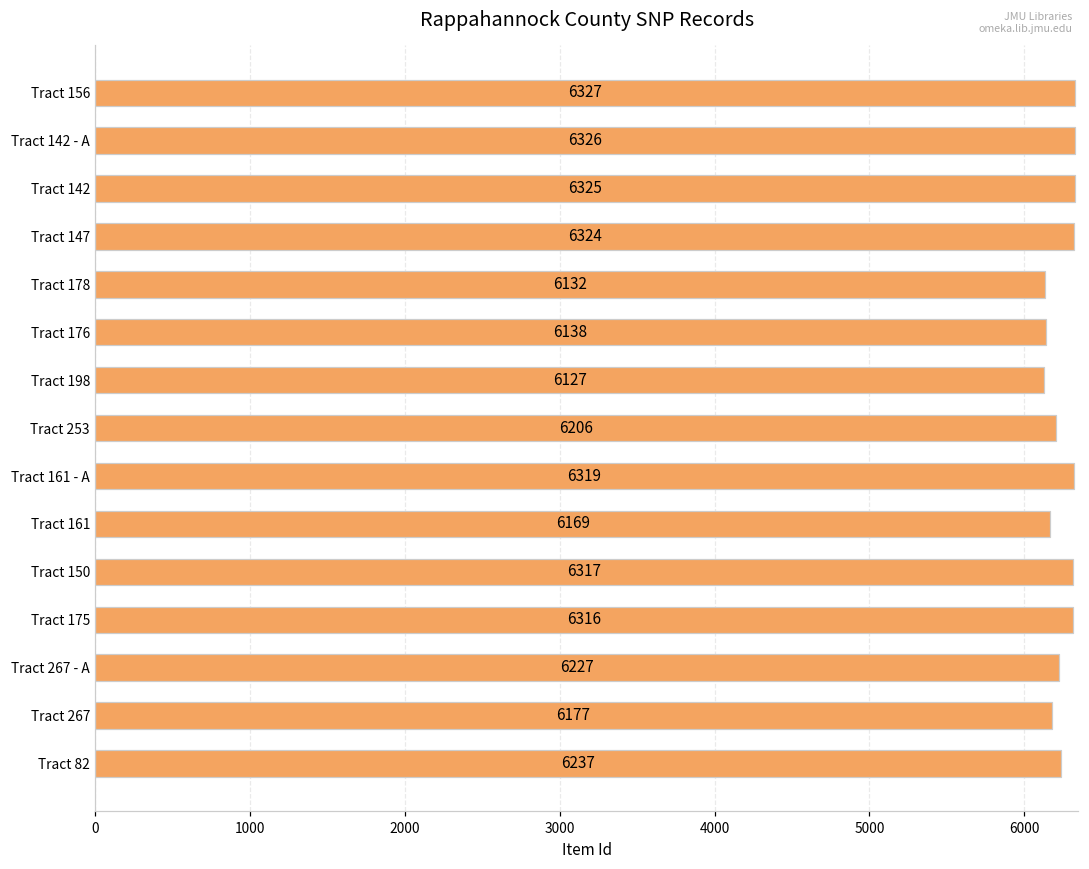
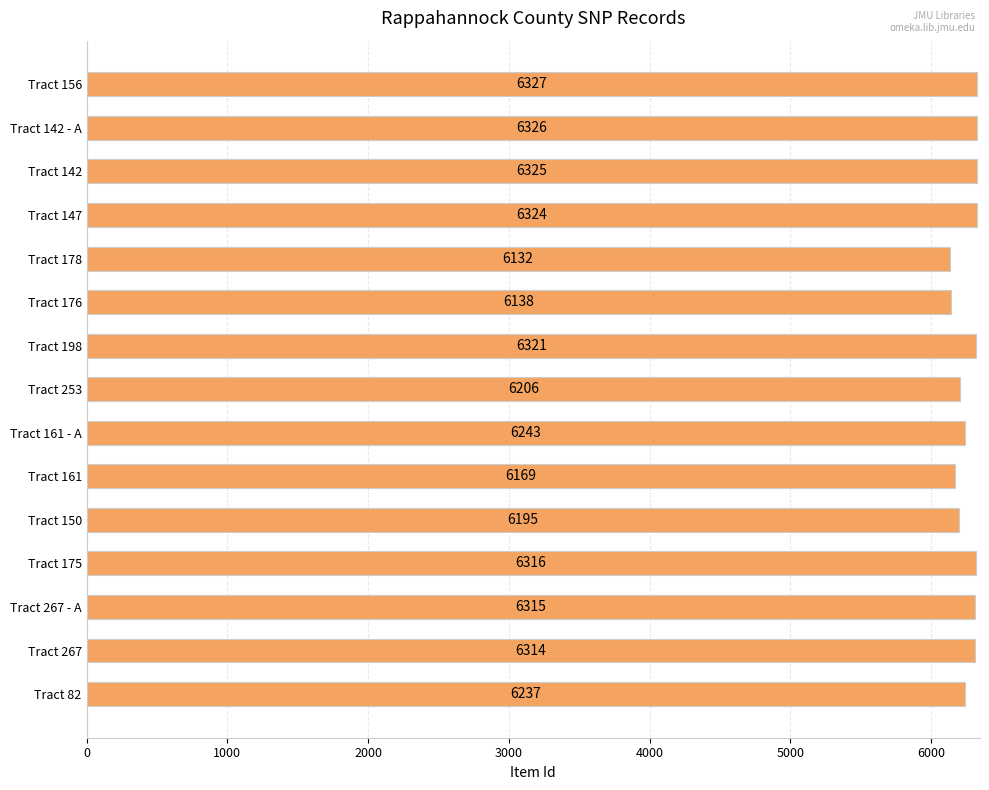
Tract 198: 6127 -> 6321
Tract 161 - A: 6319 -> 6243
Tract 150: 6317 -> 6195
Tract 267 - A: 6227 -> 6315
Tract 267: 6177 -> 6314
